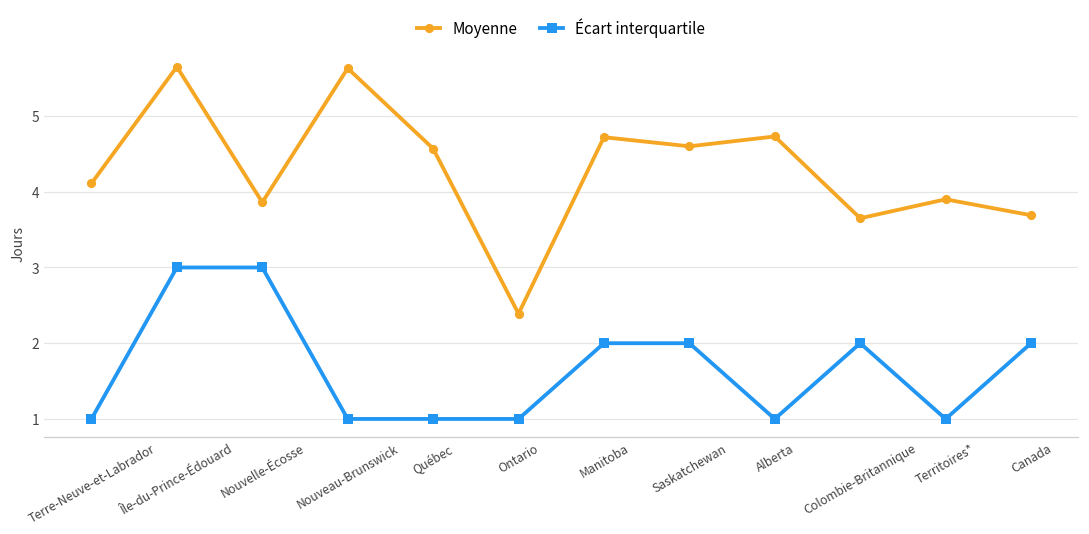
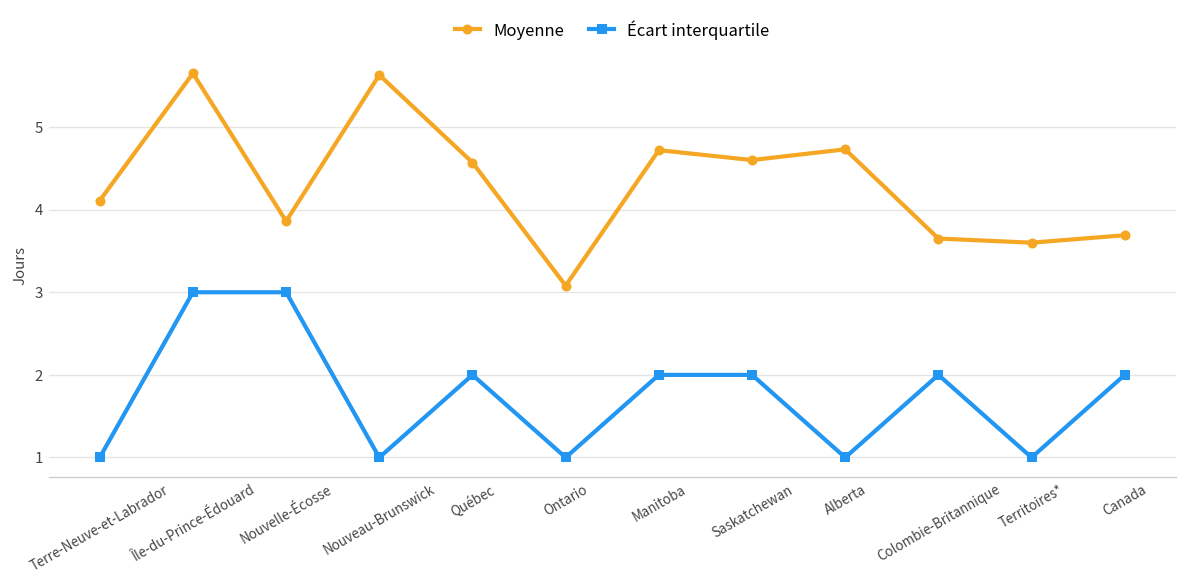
Écart interquartile, Québec: 1 -> 2
Moyenne, Ontario: 2.4 -> 3.1
Moyenne, Territoires*: 3.9 -> 3.6
